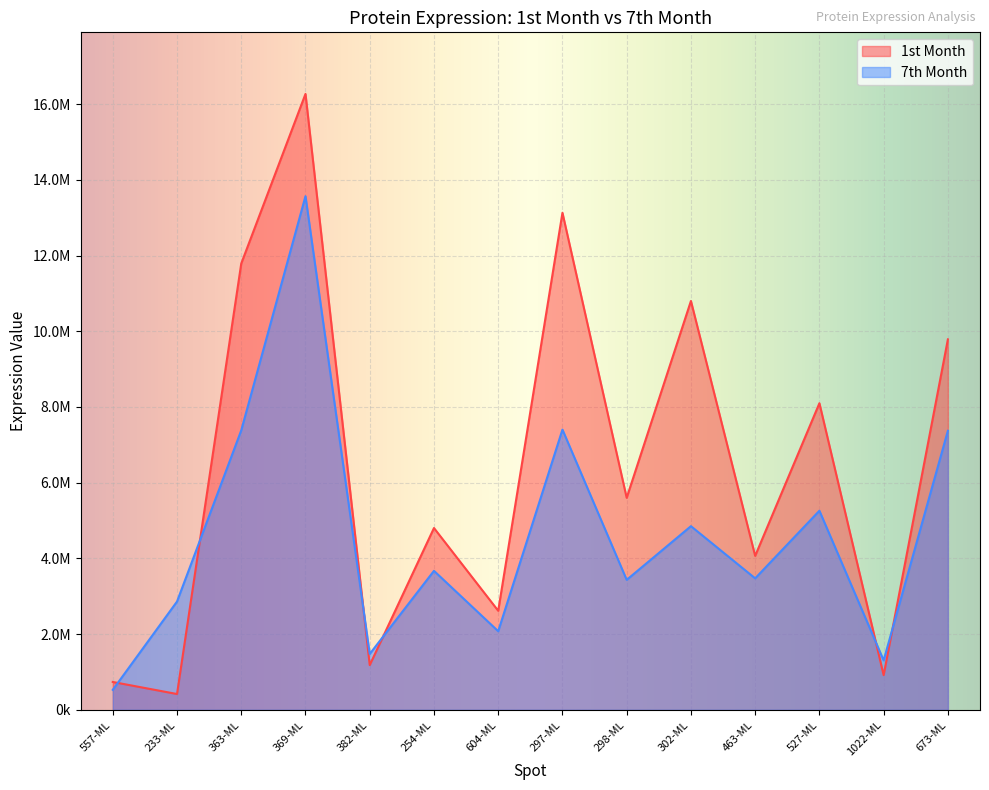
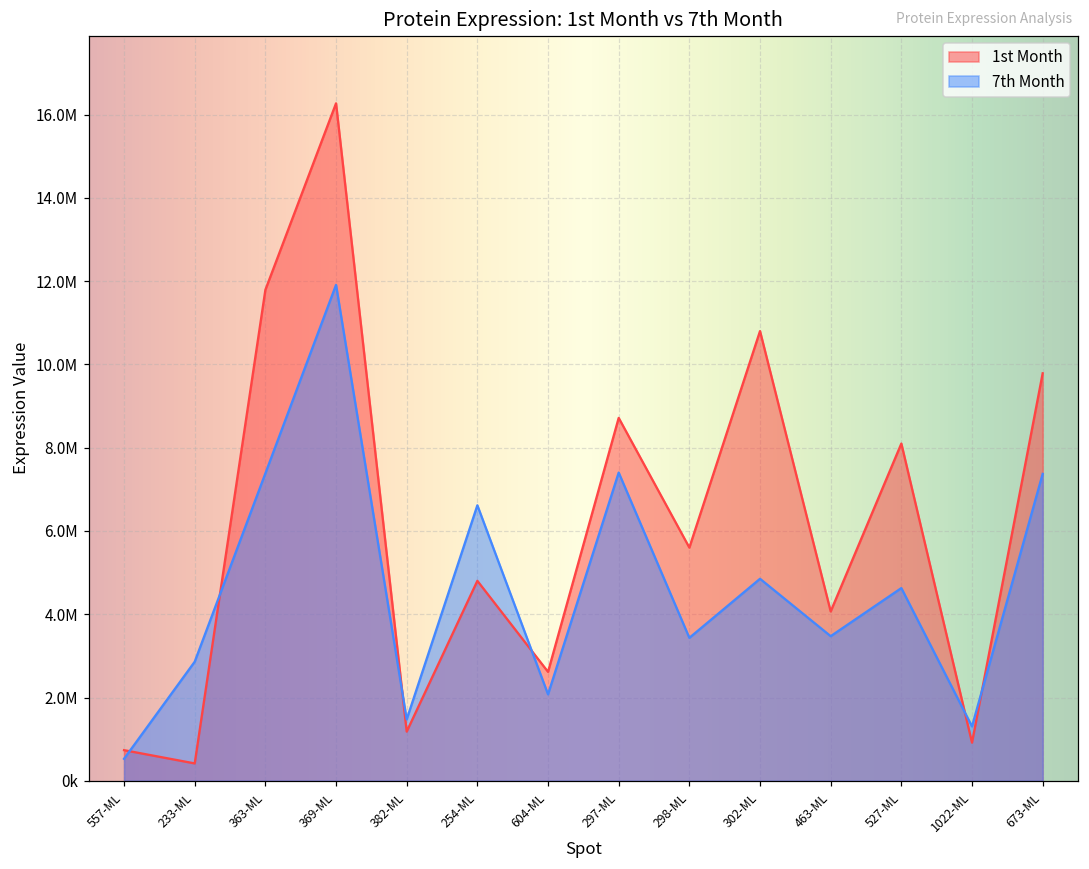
7th Month, 369-ML: 13600000 -> 11900000
7th Month, 254-ML: 3700000 -> 6600000
1st Month, 297-ML: 13100000 -> 8700000
7th Month, 527-ML: 5300000 -> 4600000
